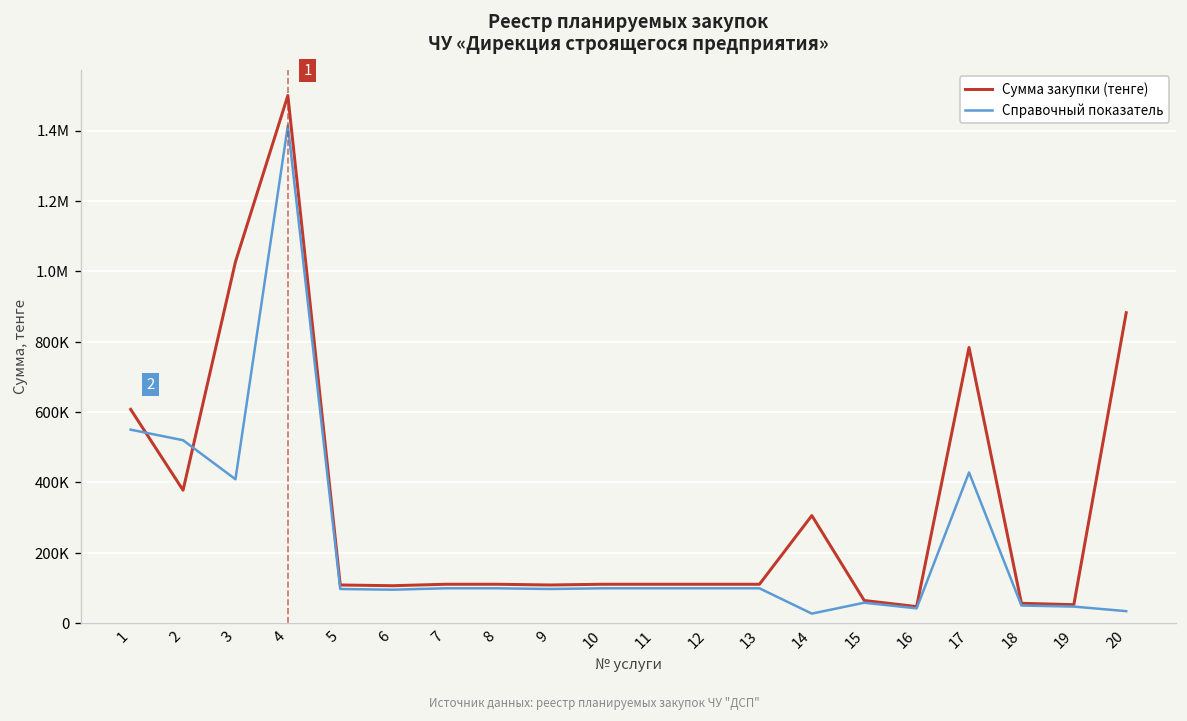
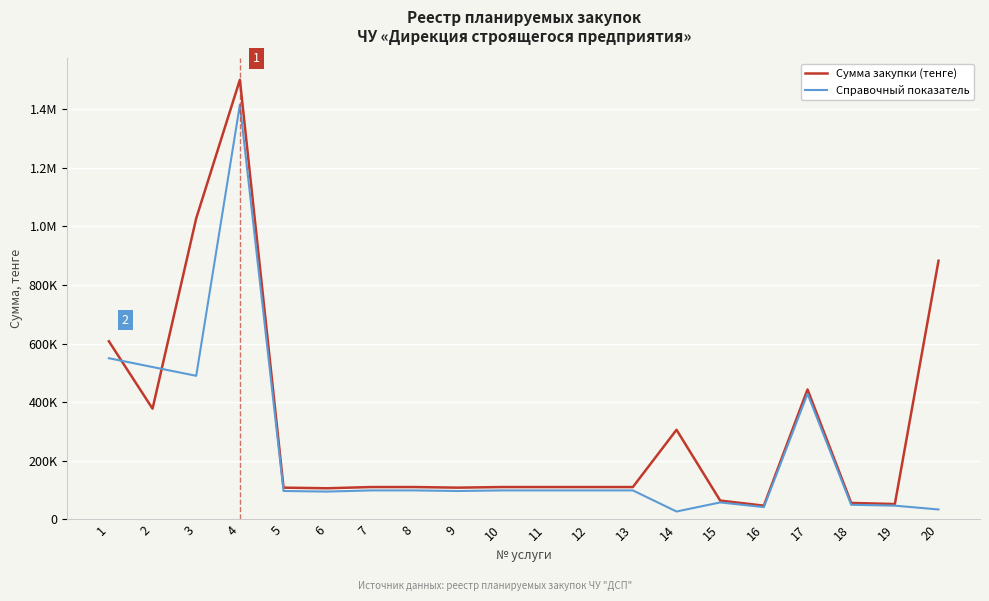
Справочный показатель, 3: 410000 -> 490000
Сумма закупки (тенге), 17: 780000 -> 440000
